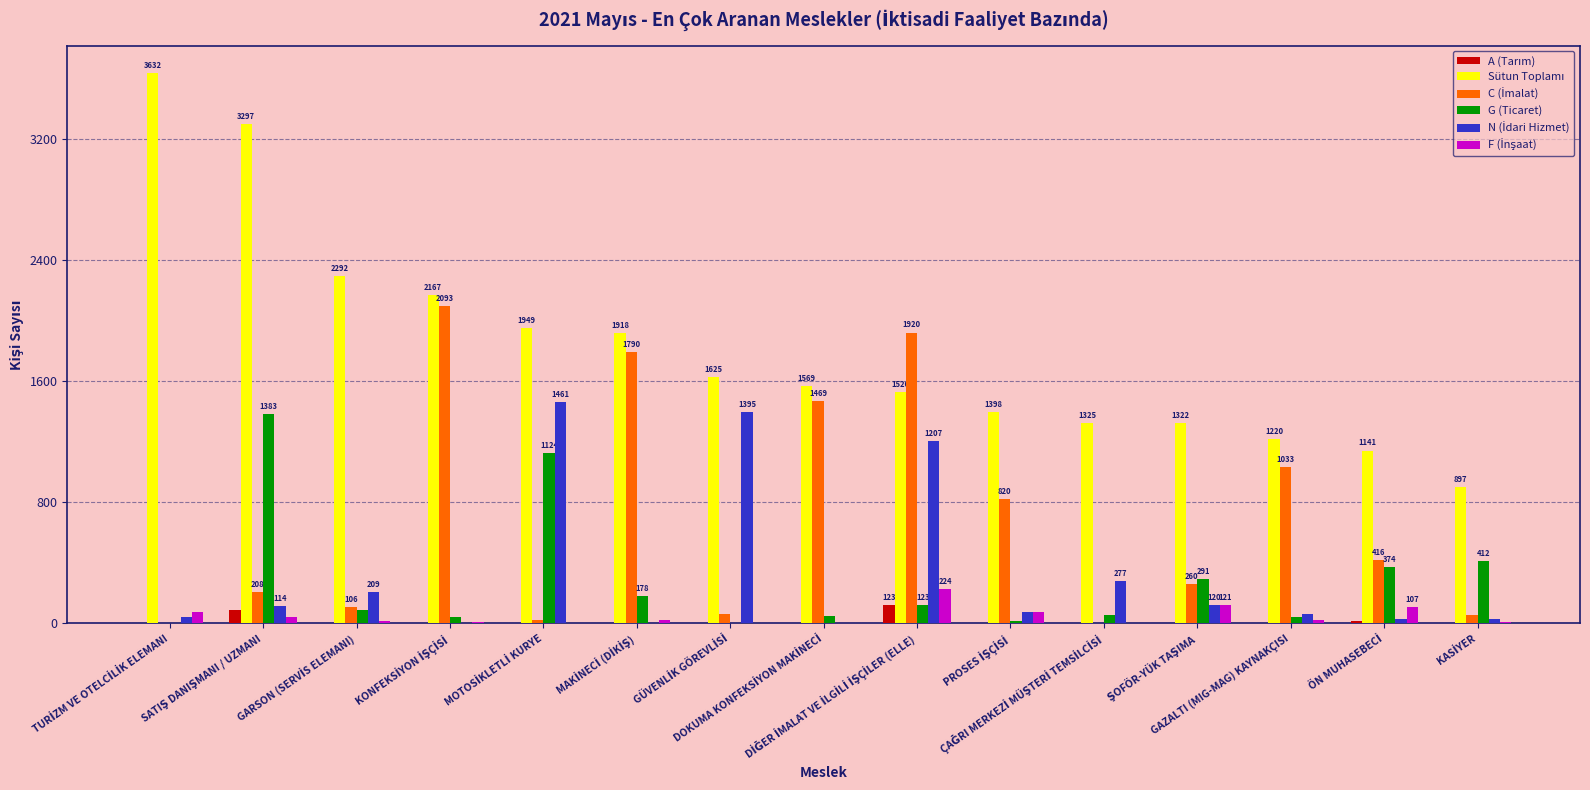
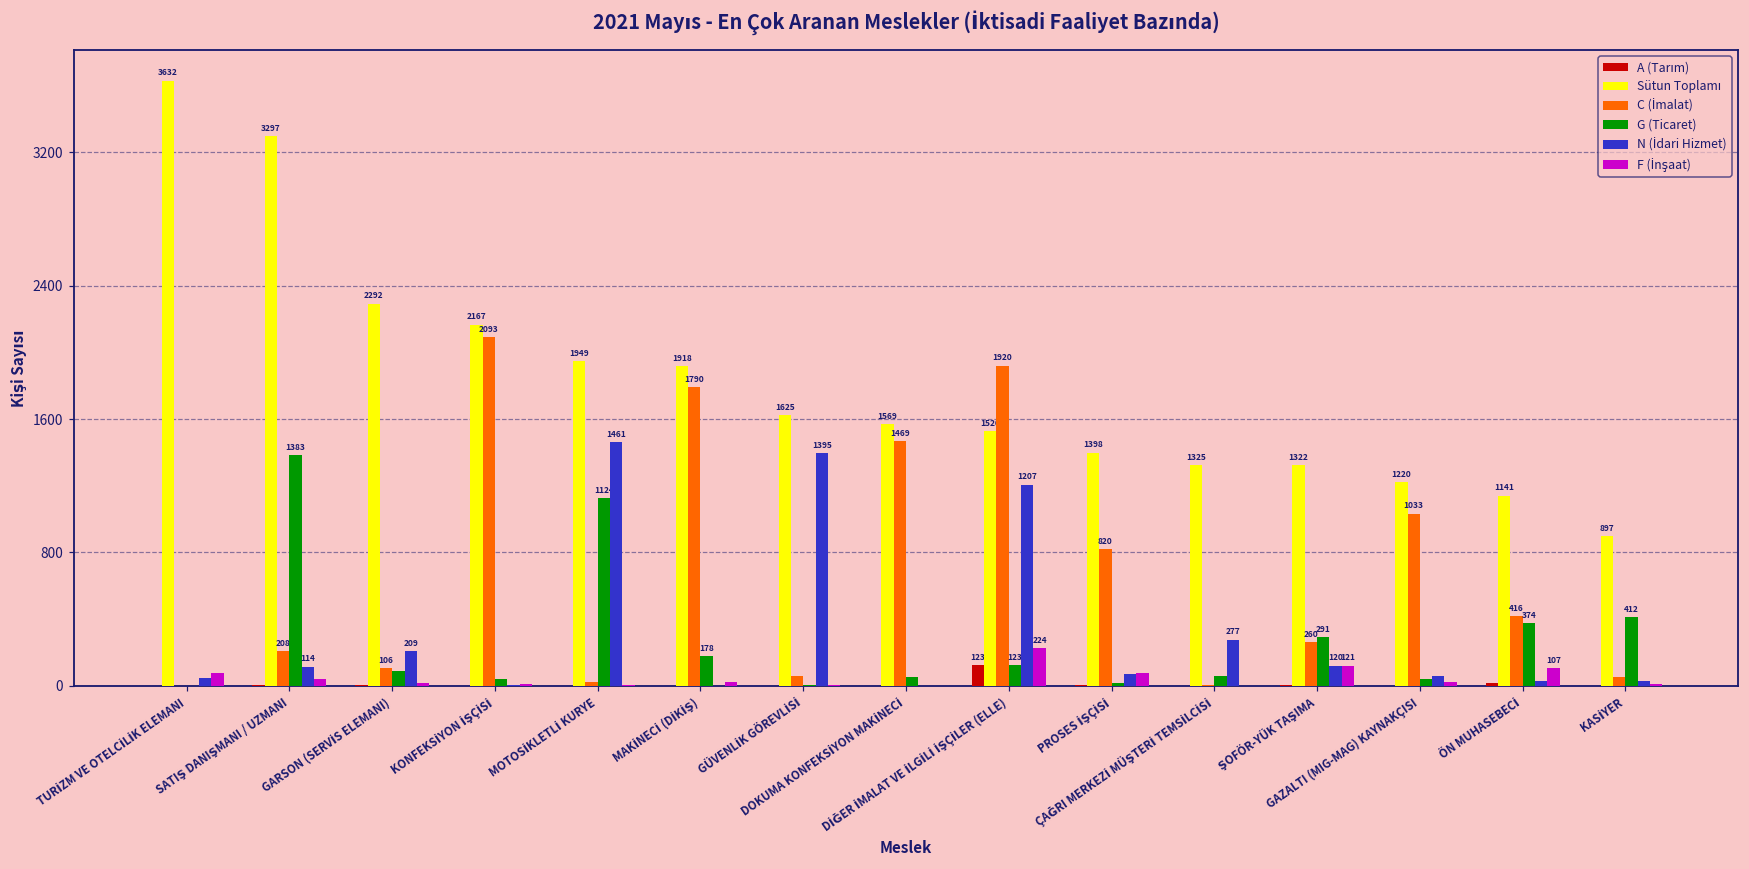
A (Tarım), SATIŞ DANIŞMANI / UZMANI: 90 -> 0
